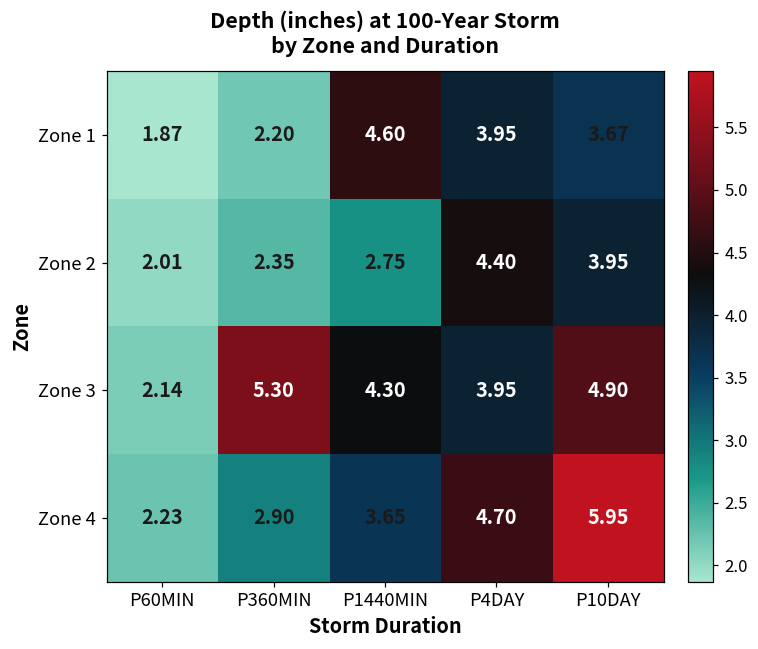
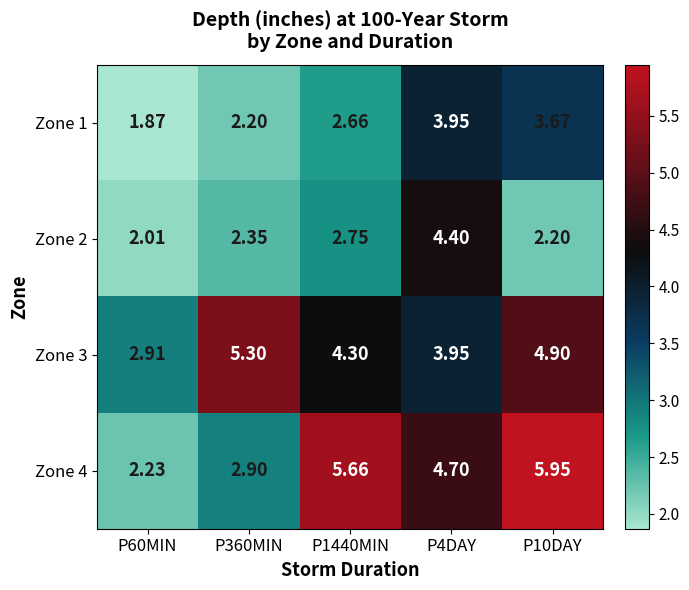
Zone 1, P1440MIN: 4.60 -> 2.66
Zone 2, P10DAY: 3.95 -> 2.20
Zone 3, P60MIN: 2.14 -> 2.91
Zone 4, P1440MIN: 3.65 -> 5.66
